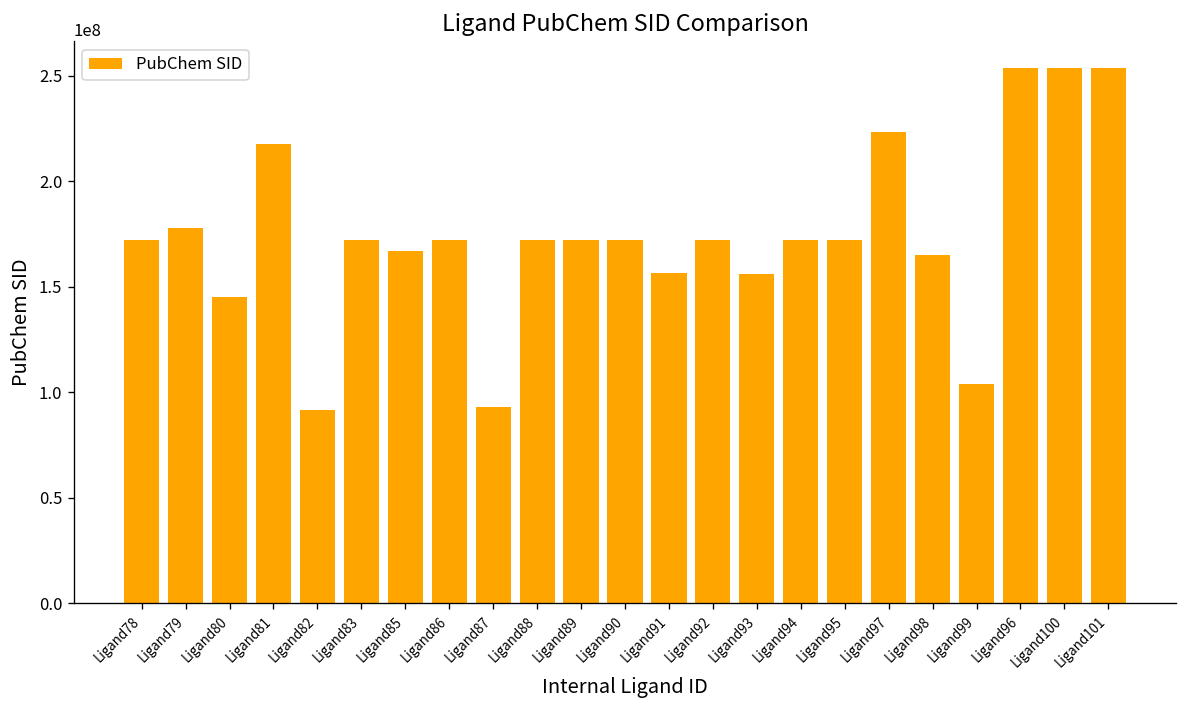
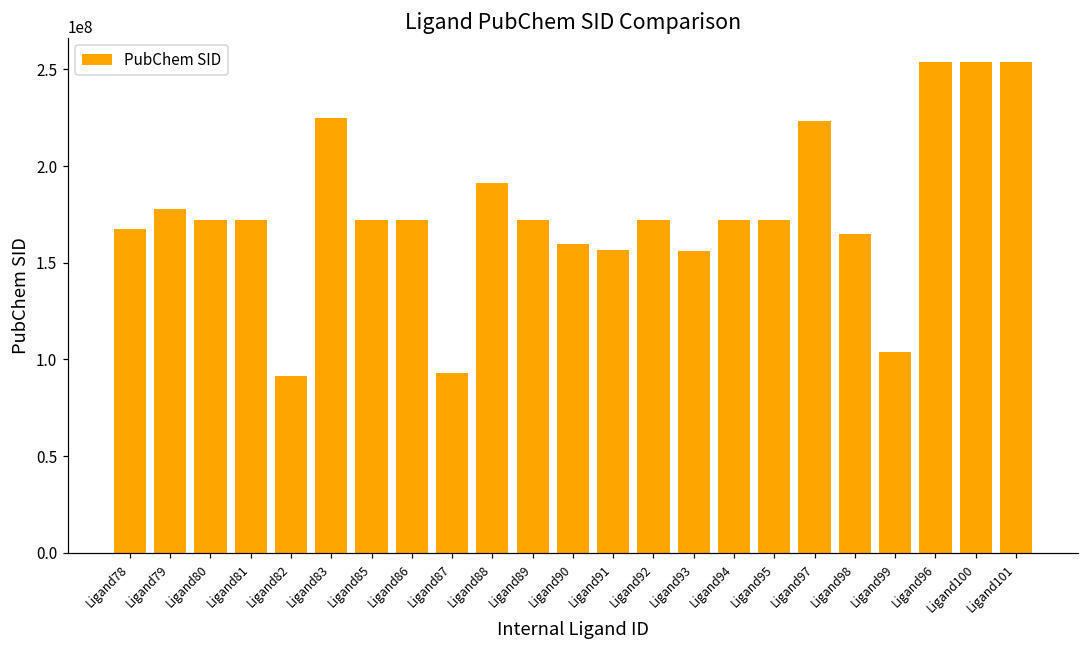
Ligand78: 172000000 -> 167000000
Ligand80: 145000000 -> 172000000
Ligand81: 218000000 -> 172000000
Ligand83: 172000000 -> 225000000
Ligand85: 167000000 -> 172000000
Ligand88: 172000000 -> 191000000
Ligand90: 172000000 -> 159000000
